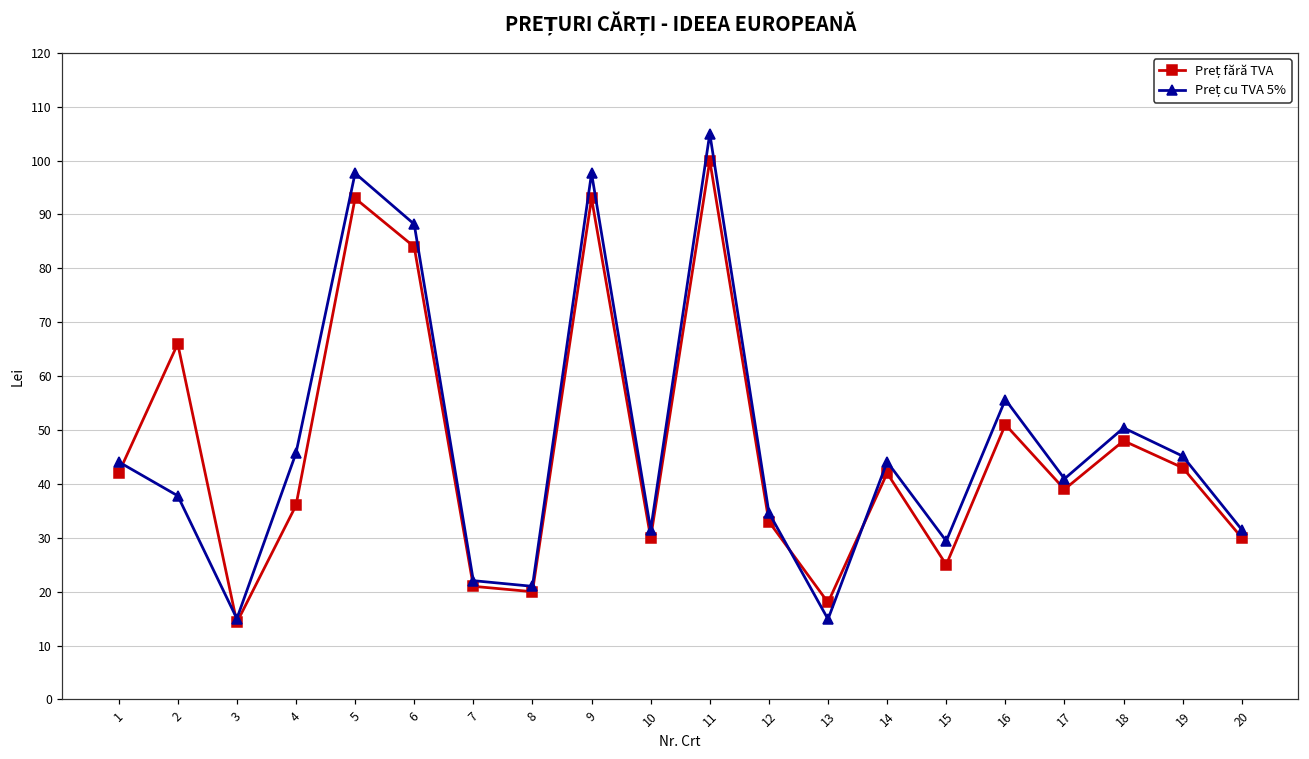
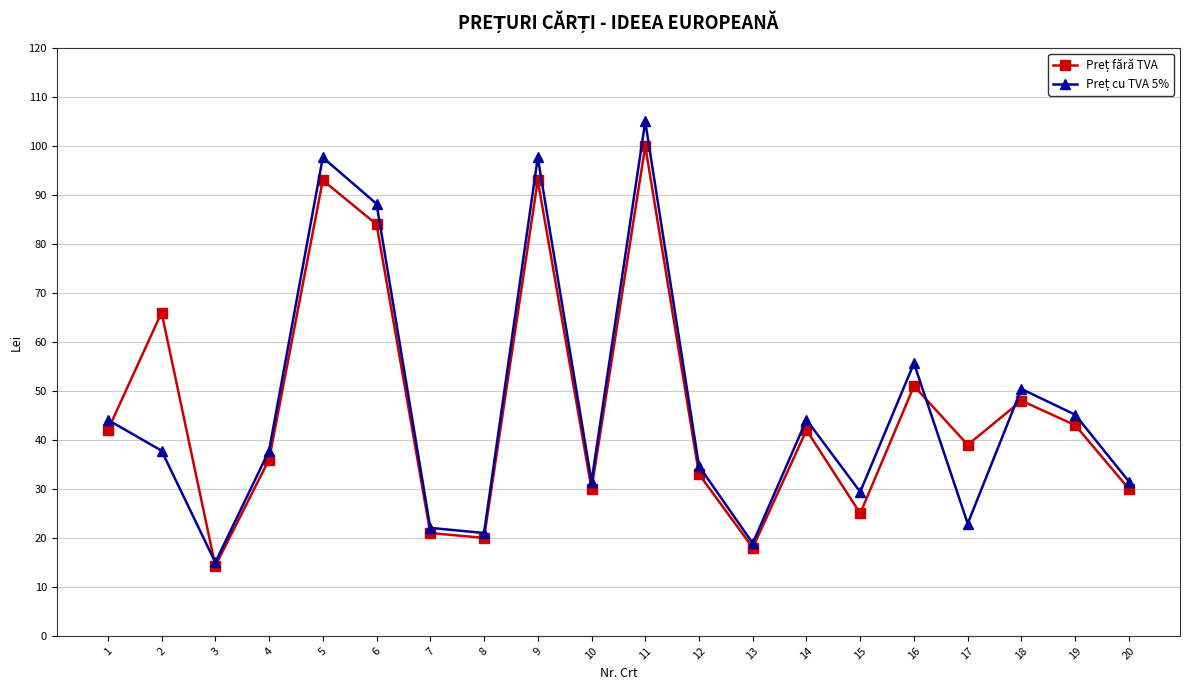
Preț cu TVA 5%, 4: 46 -> 38
Preț cu TVA 5%, 13: 15 -> 19
Preț cu TVA 5%, 17: 41 -> 23
